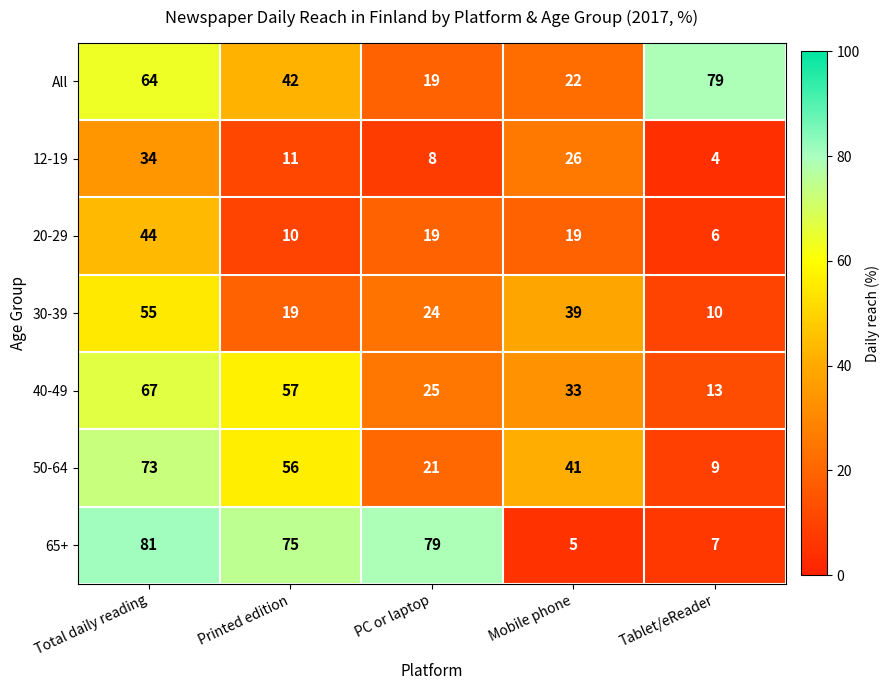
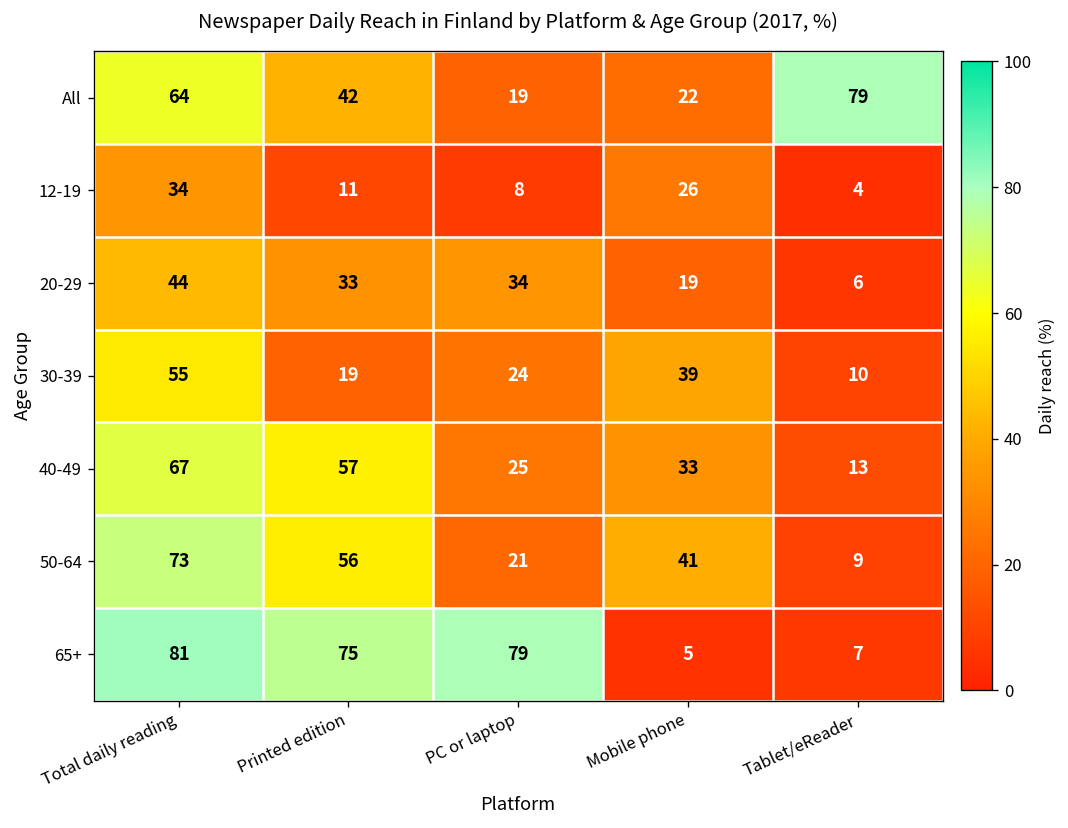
20-29, Printed edition: 10 -> 33
20-29, PC or laptop: 19 -> 34
